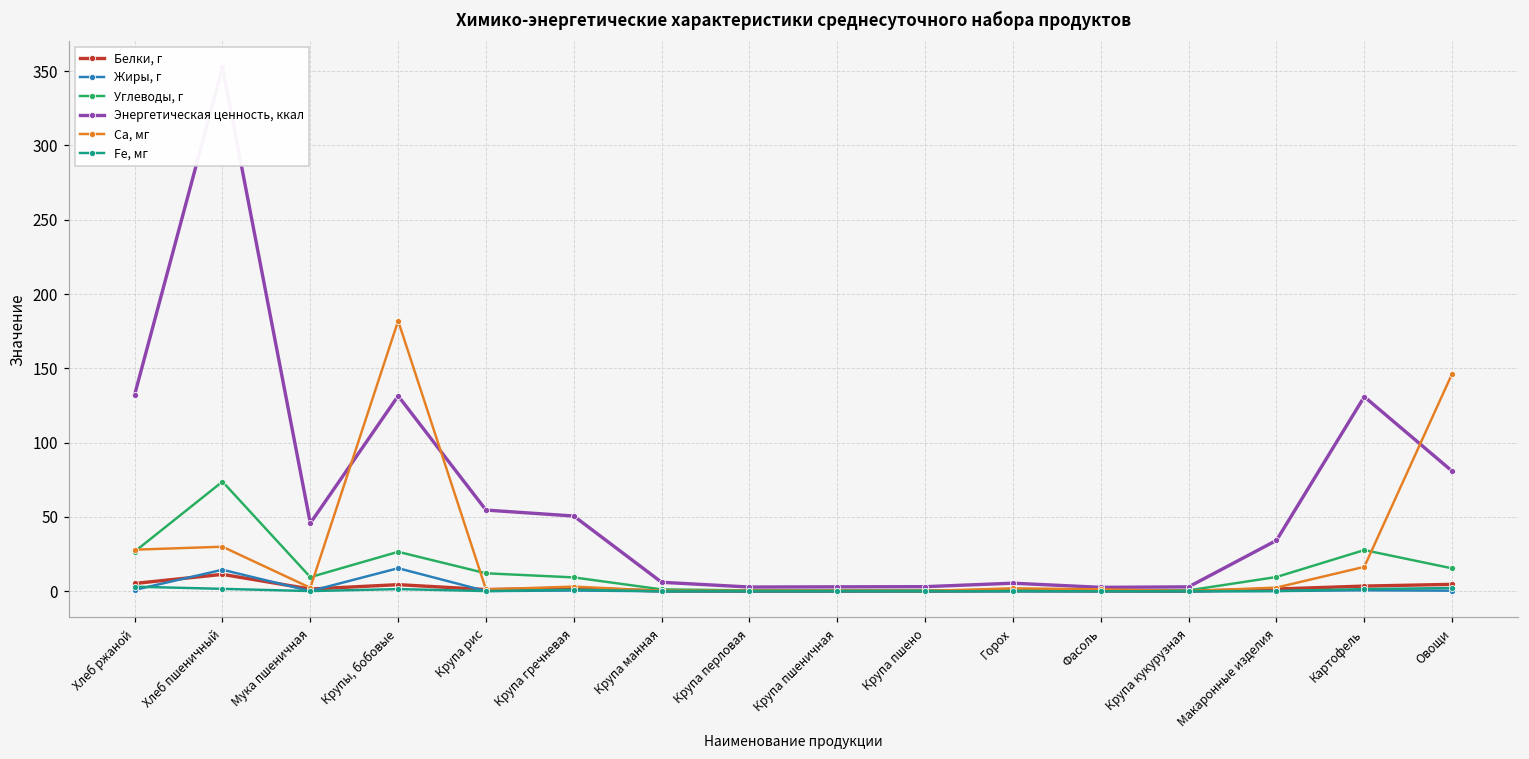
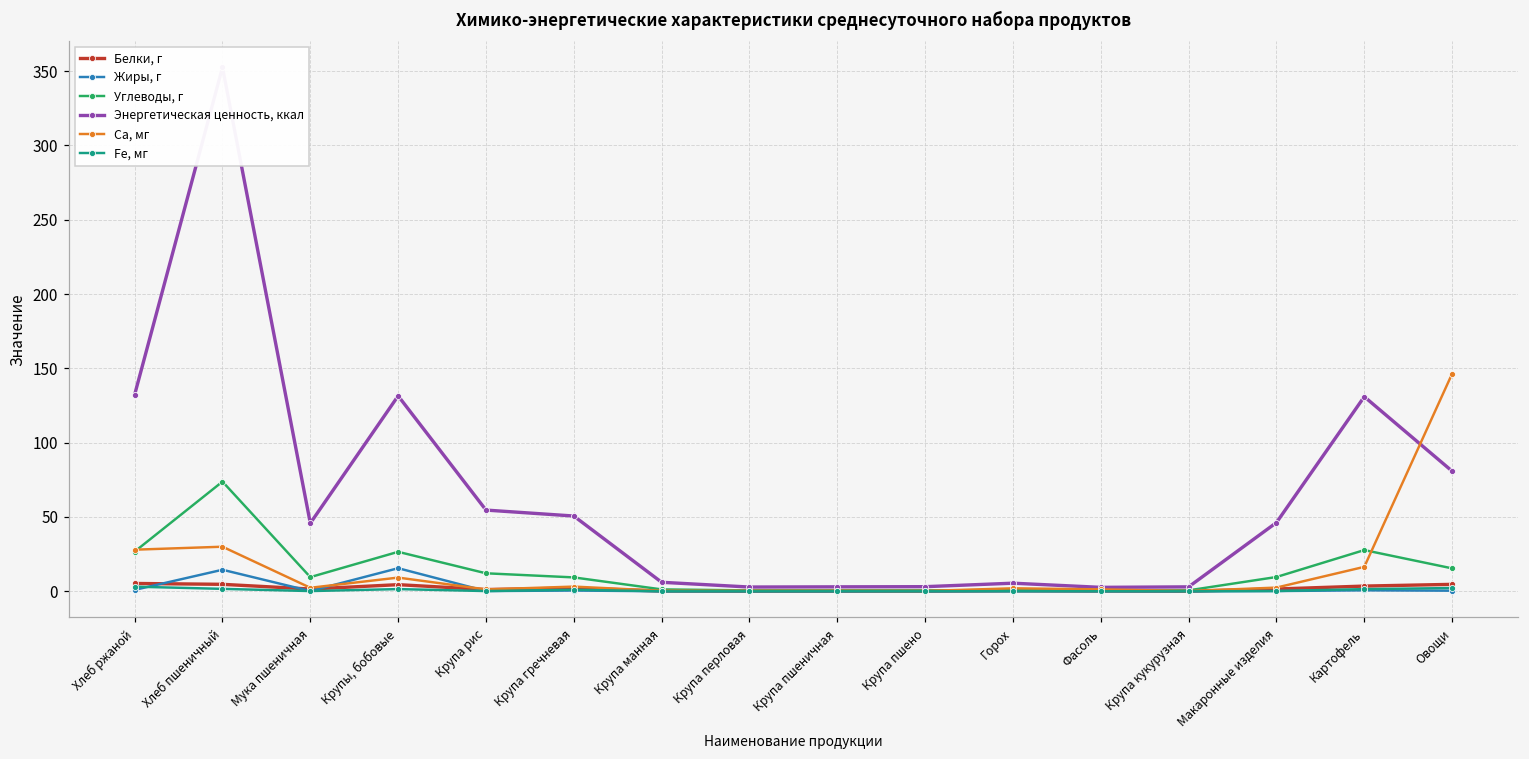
Белки, г, Хлеб пшеничный: 11 -> 5
Ca, мг, Крупы, бобовые: 182 -> 9
Энергетическая ценность, ккал, Макаронные изделия: 34 -> 46
